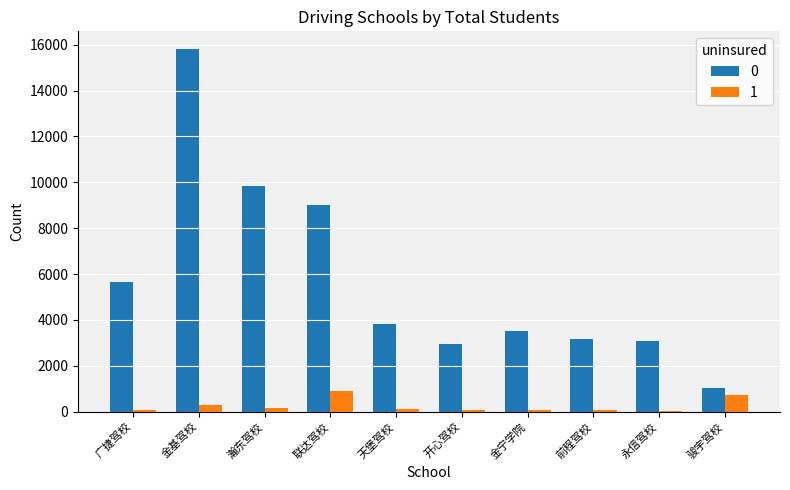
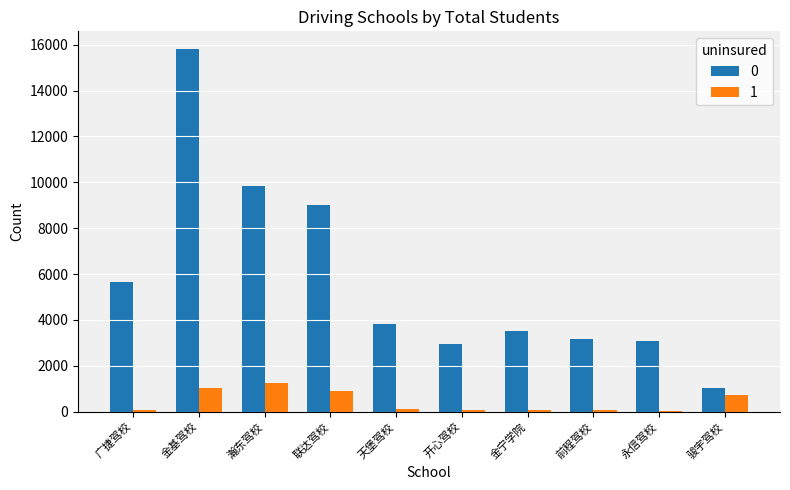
1, 金基驾校: 300 -> 1000
1, 瀚东驾校: 200 -> 1300
